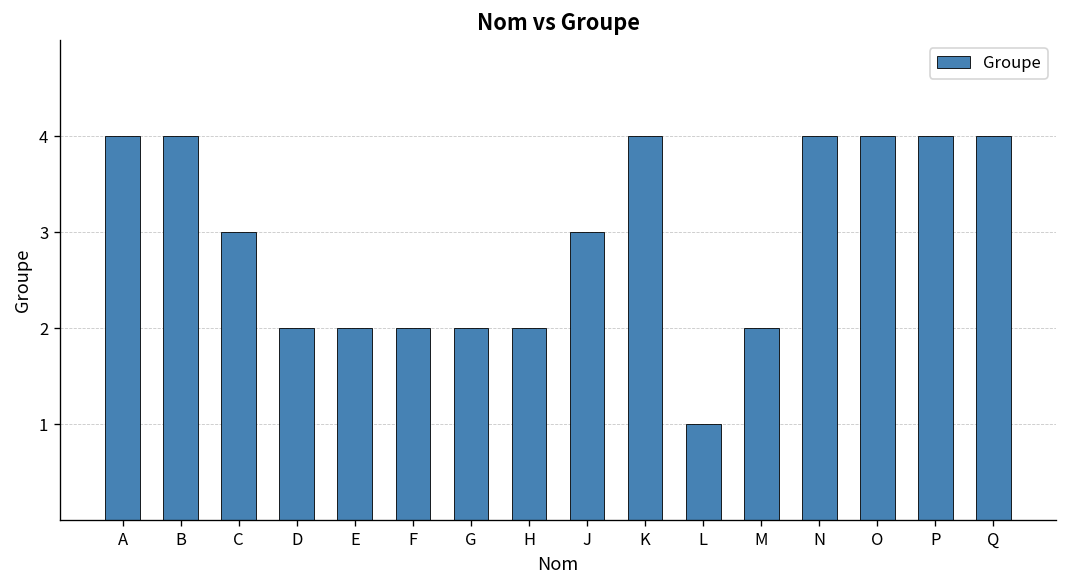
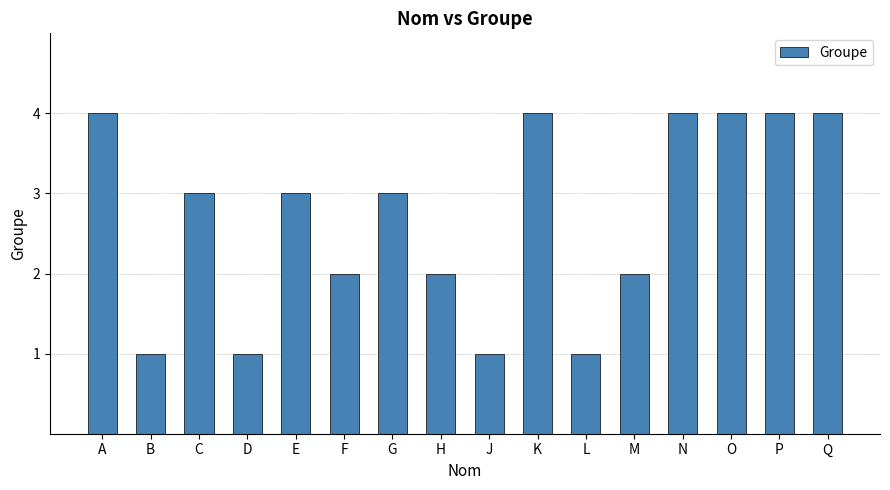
B: 4 -> 1
D: 2 -> 1
E: 2 -> 3
G: 2 -> 3
J: 3 -> 1
